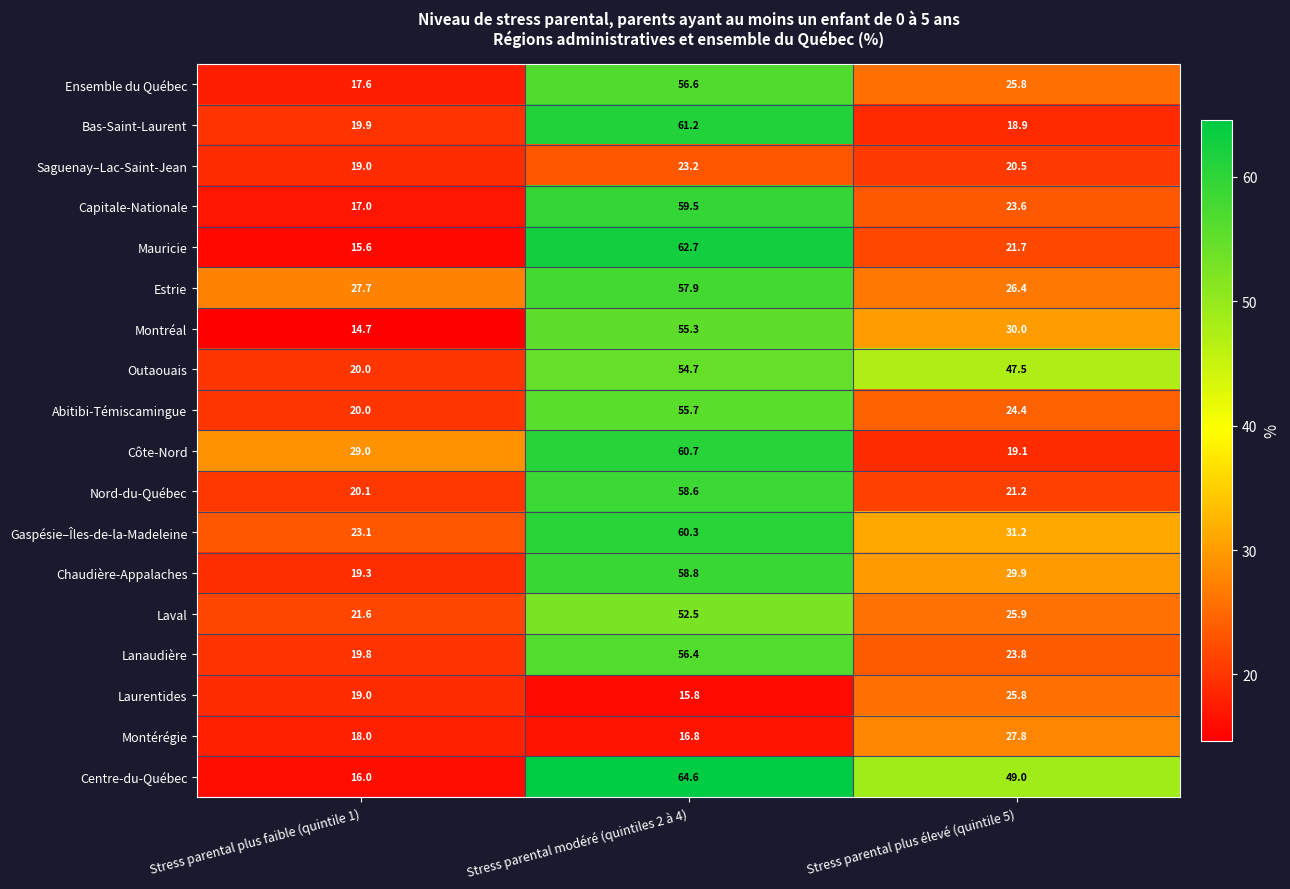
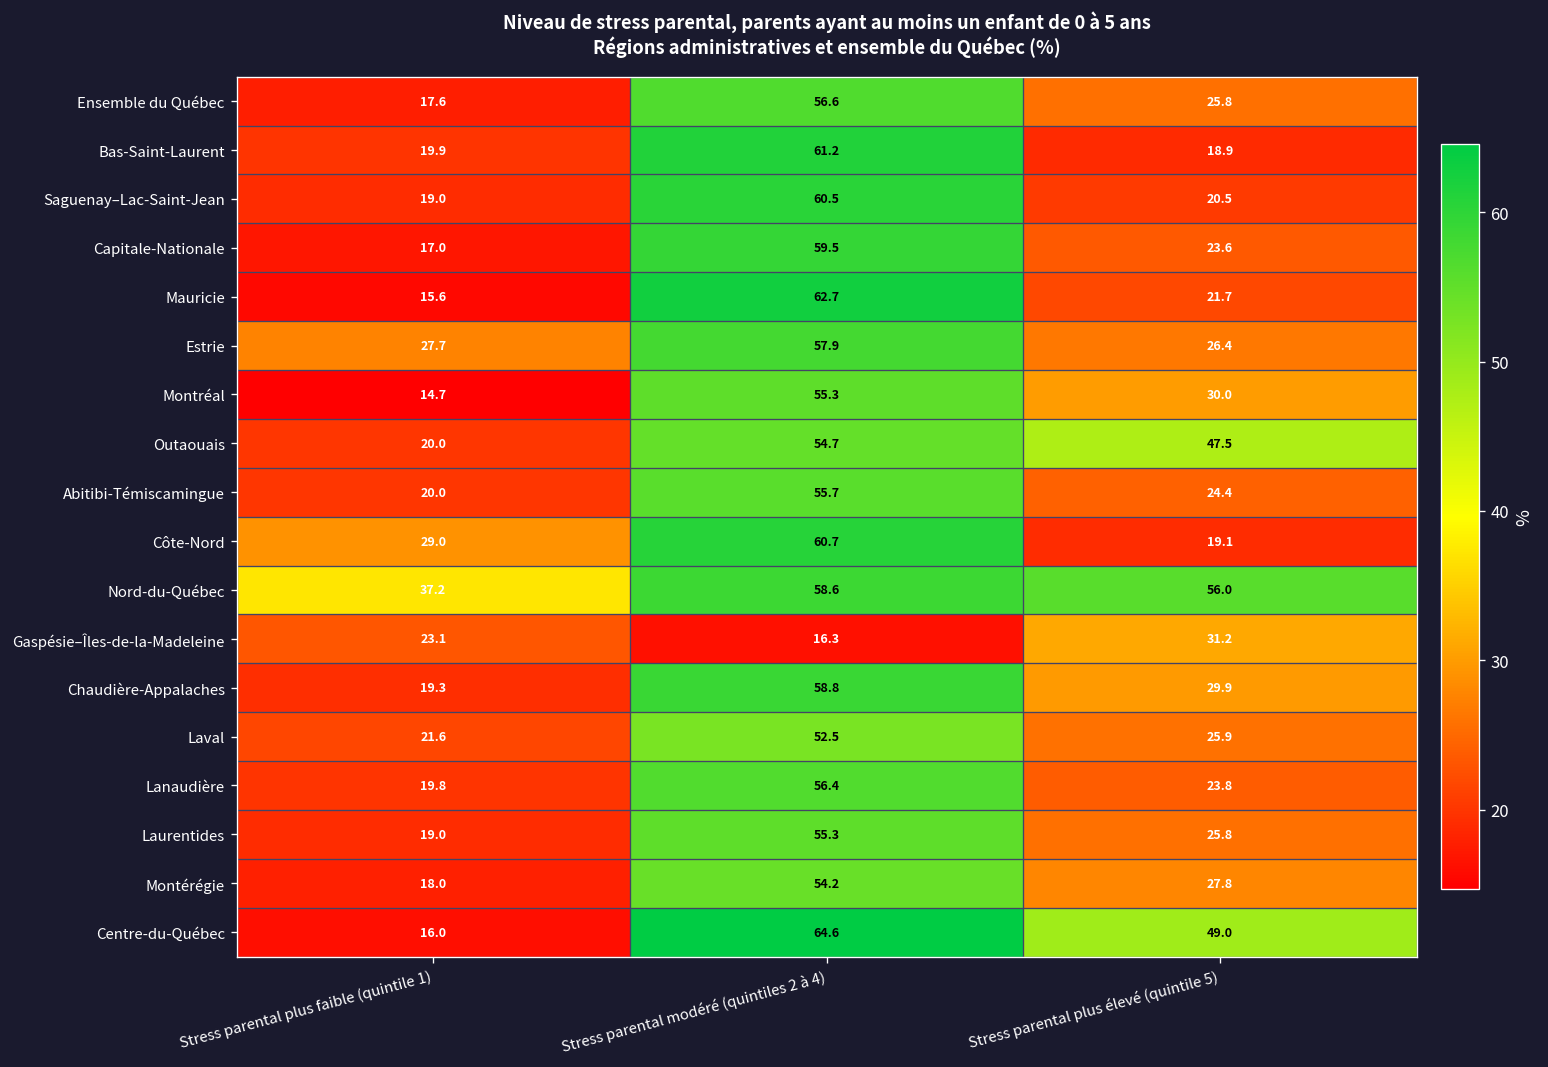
Saguenay–Lac-Saint-Jean, Stress parental modéré (quintiles 2 à 4): 23.2 -> 60.5
Nord-du-Québec, Stress parental plus faible (quintile 1): 20.1 -> 37.2
Nord-du-Québec, Stress parental plus élevé (quintile 5): 21.2 -> 56.0
Gaspésie–Îles-de-la-Madeleine, Stress parental modéré (quintiles 2 à 4): 60.3 -> 16.3
Laurentides, Stress parental modéré (quintiles 2 à 4): 15.8 -> 55.3
Montérégie, Stress parental modéré (quintiles 2 à 4): 16.8 -> 54.2
